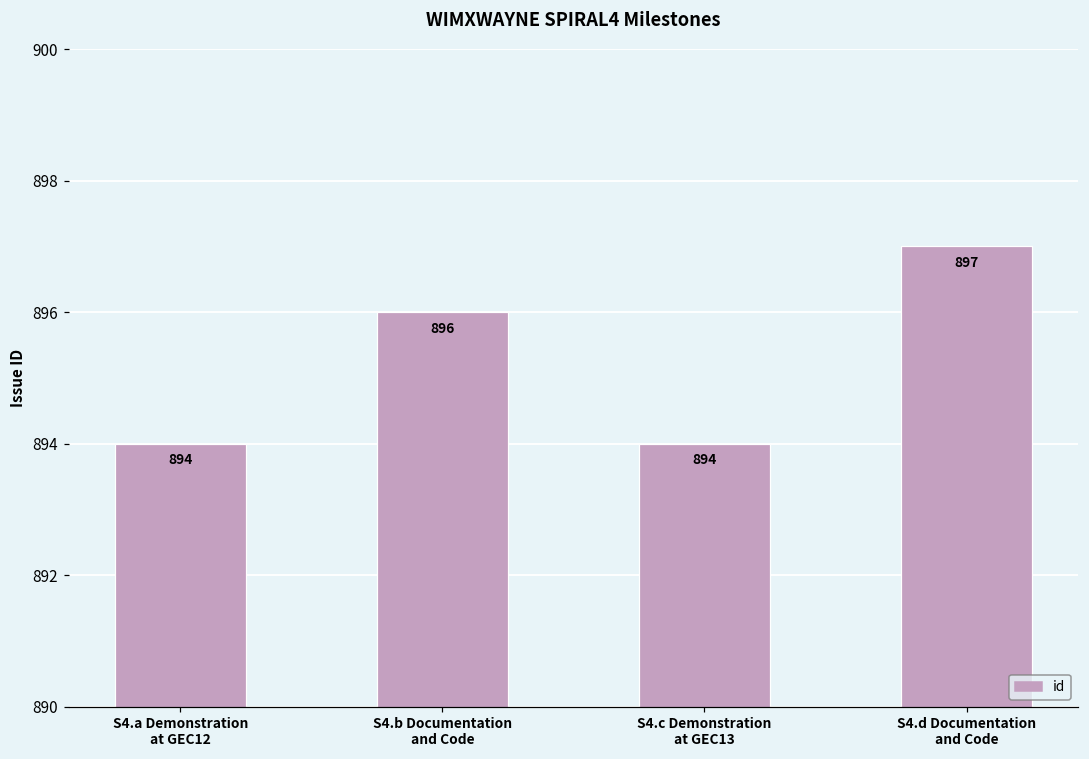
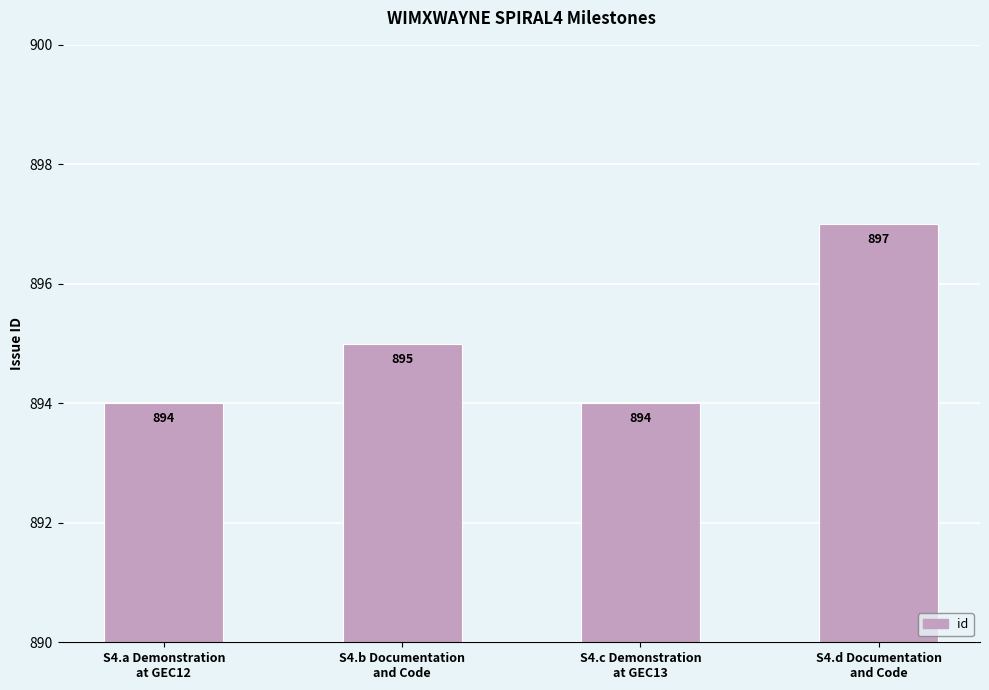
S4.b Documentation and Code: 896 -> 895
